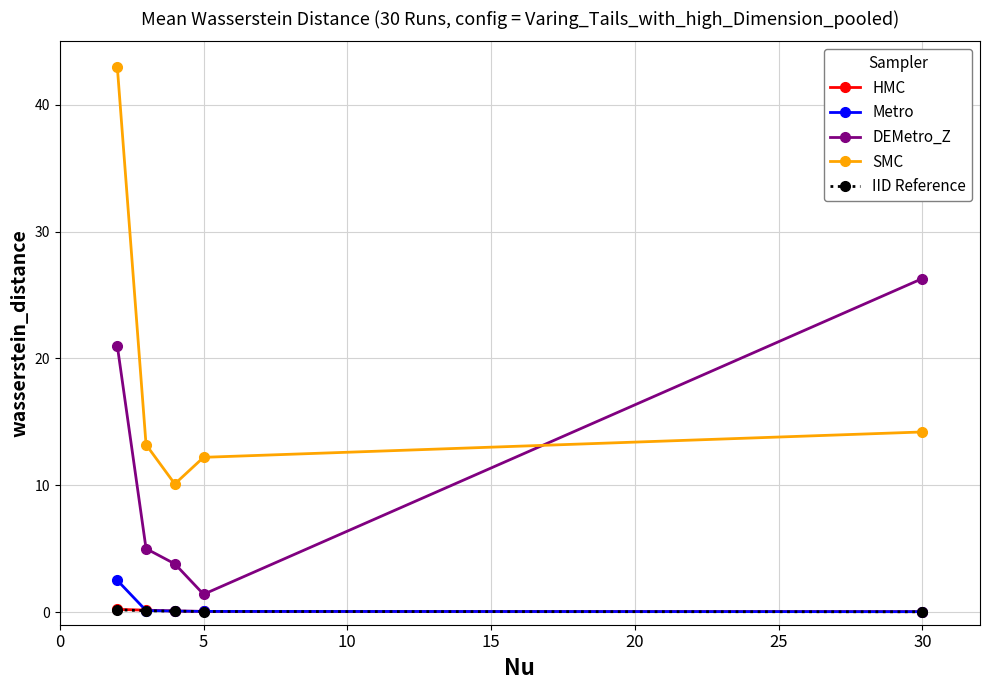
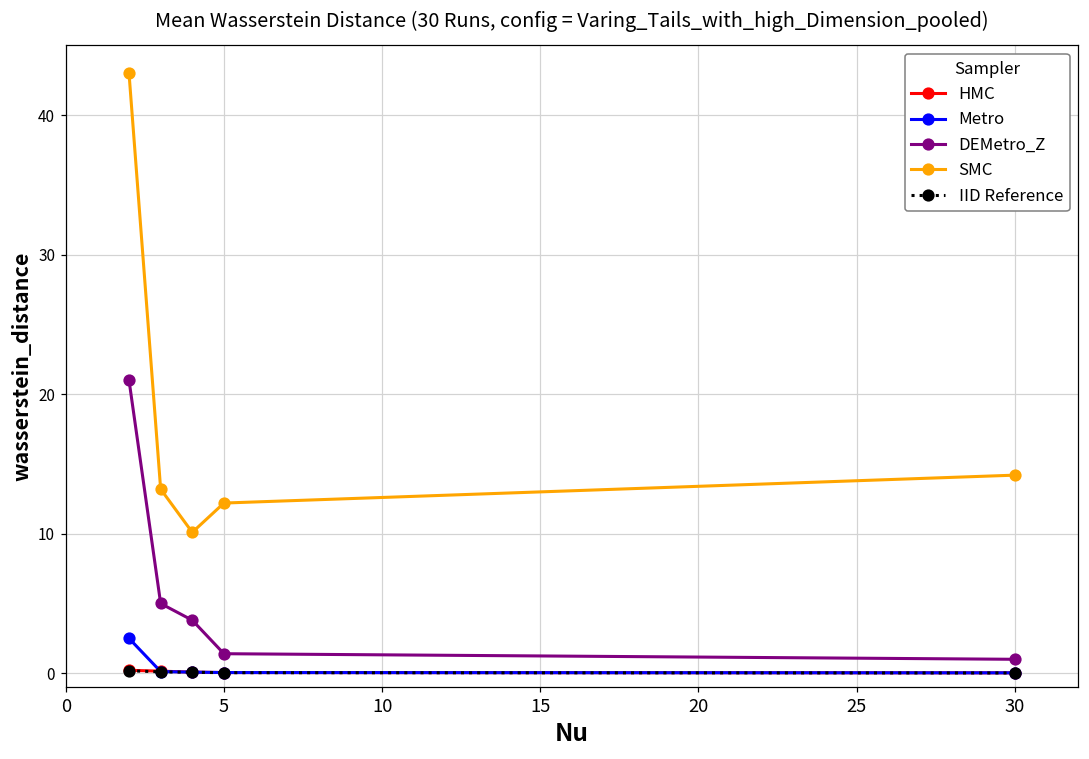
DEMetro_Z, 30: 26.3 -> 1.0
